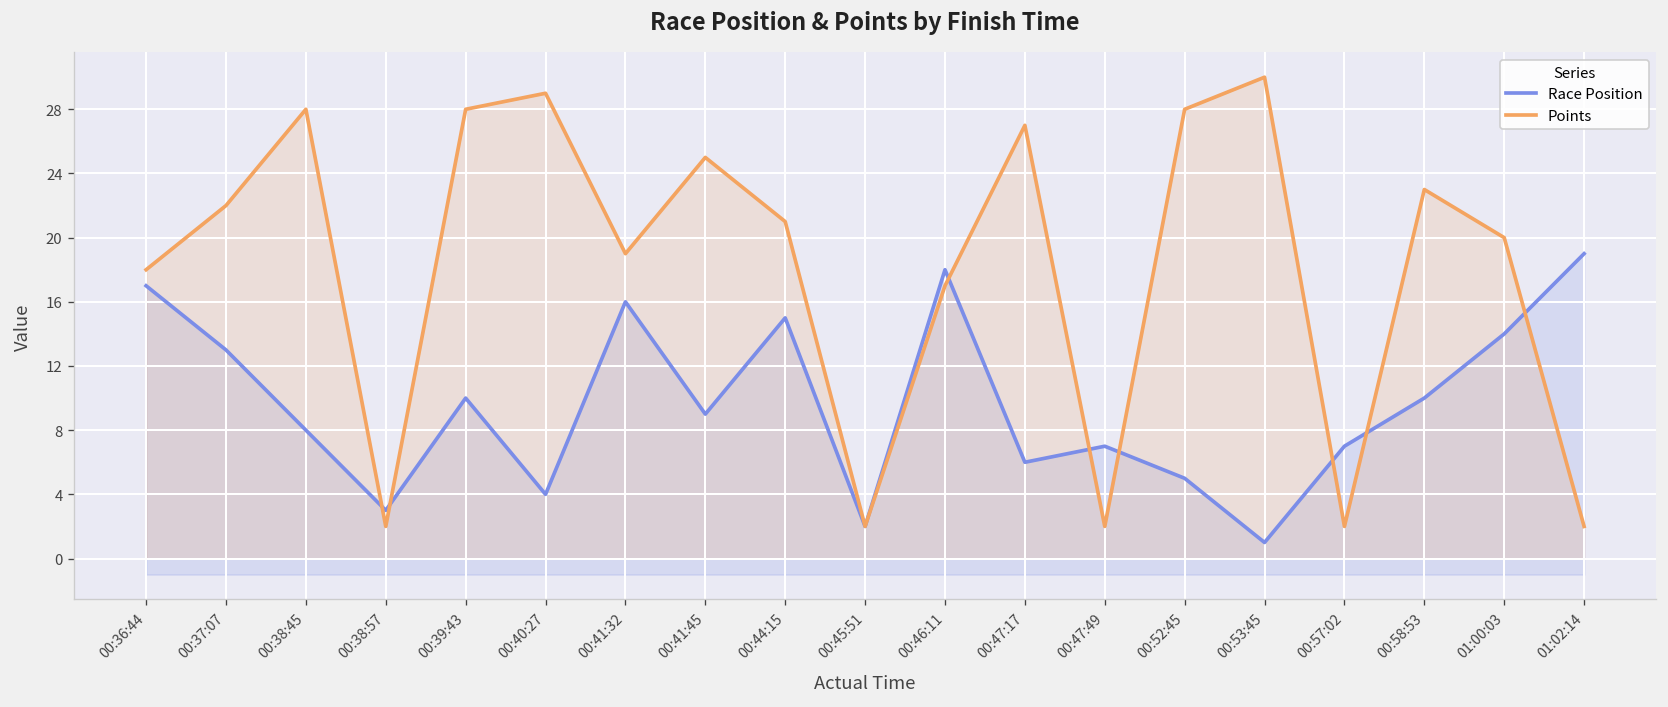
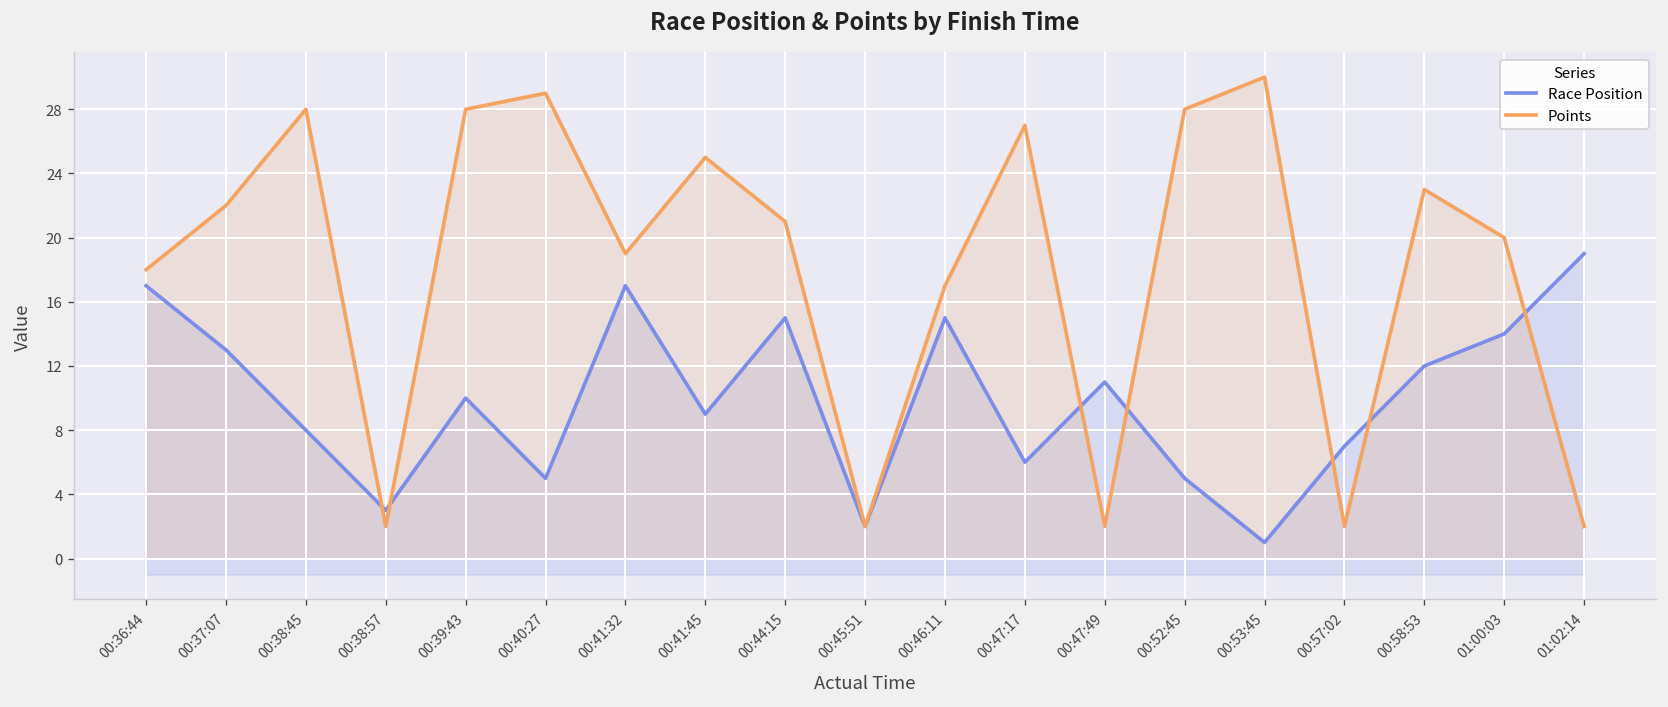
Race Position, 00:40:27: 4 -> 5
Race Position, 00:41:32: 16 -> 17
Race Position, 00:46:11: 18 -> 15
Race Position, 00:47:49: 7 -> 11
Race Position, 00:58:53: 10 -> 12
